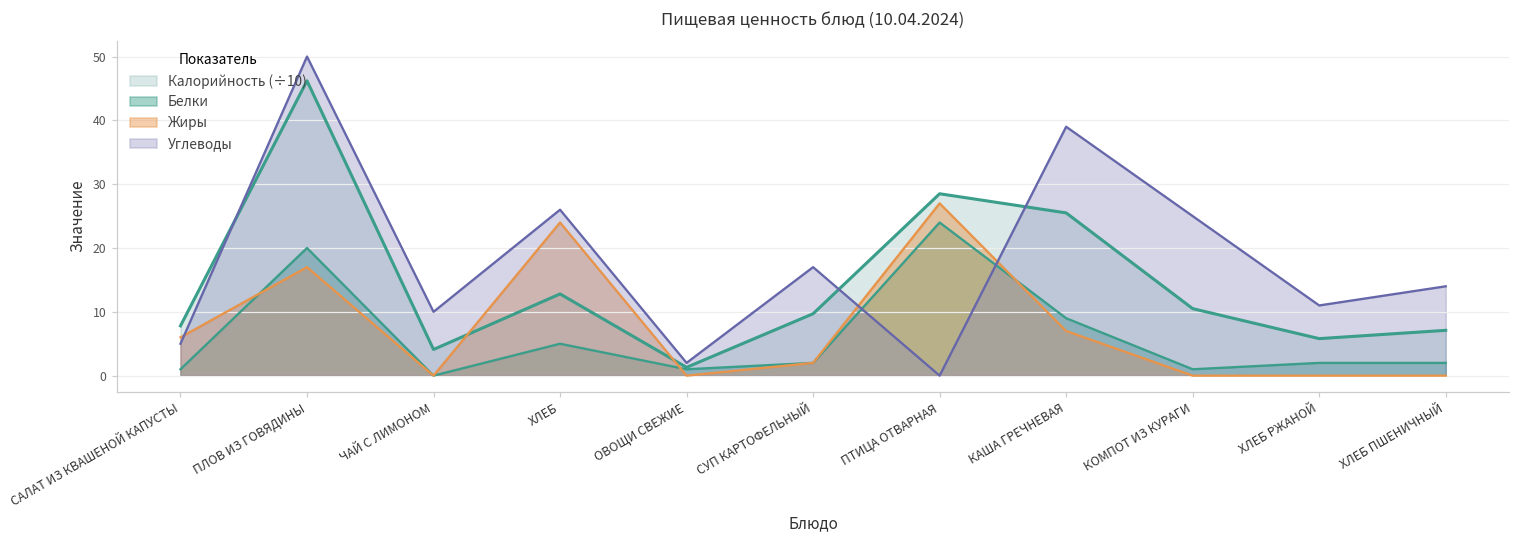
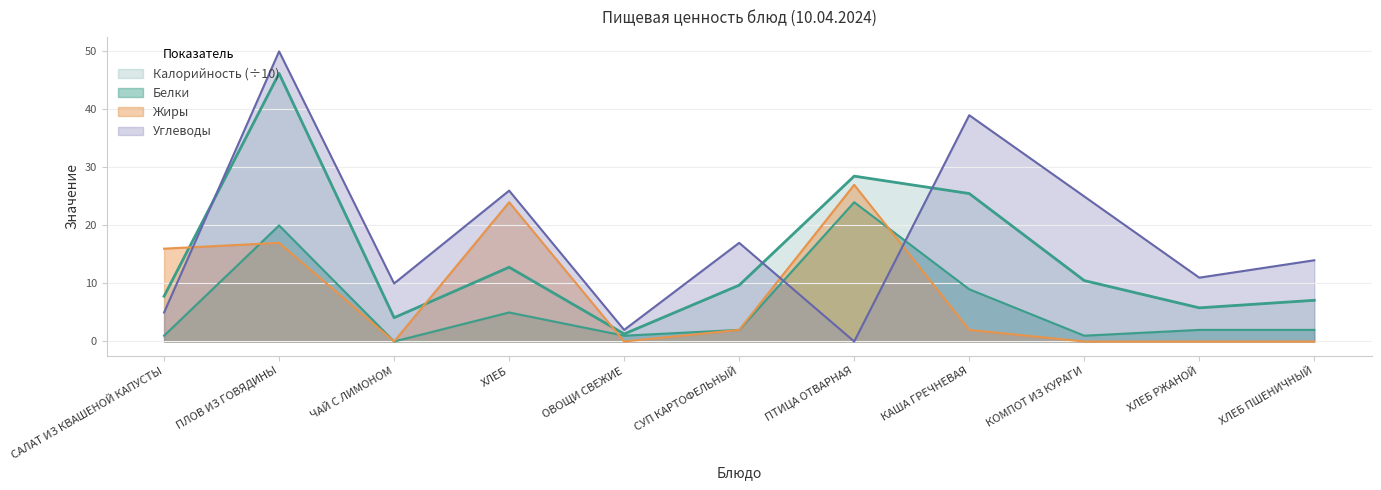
Жиры, САЛАТ ИЗ КВАШЕНОЙ КАПУСТЫ: 6 -> 16
Жиры, КАША ГРЕЧНЕВАЯ: 7 -> 2
